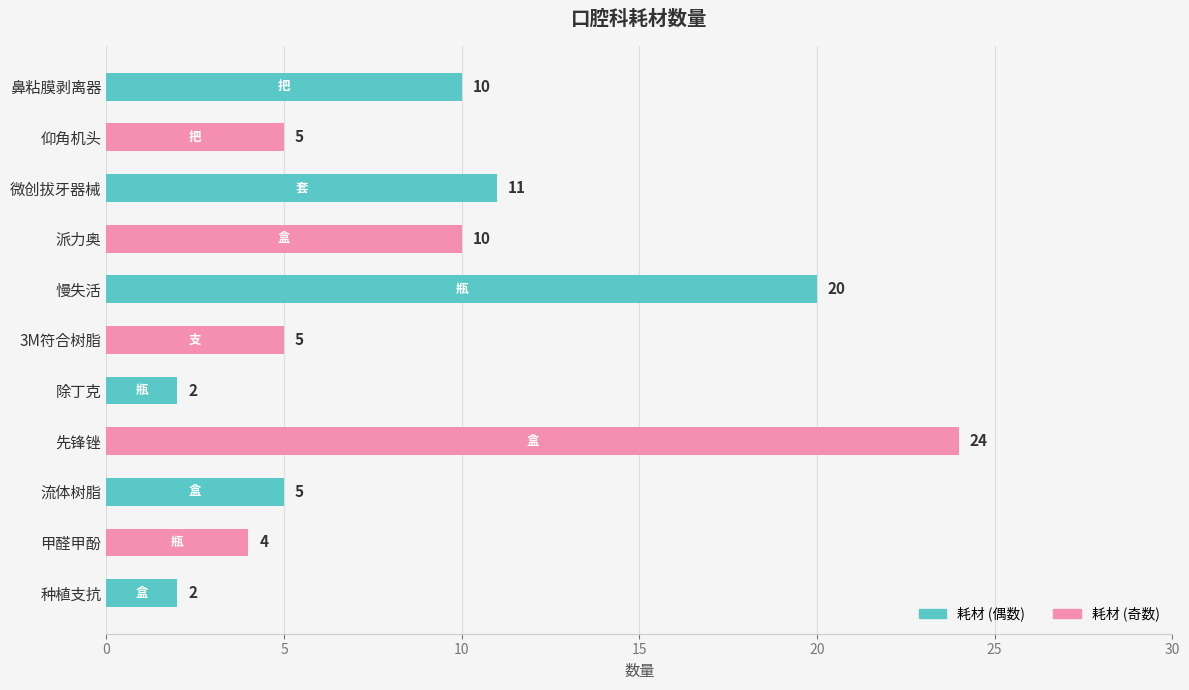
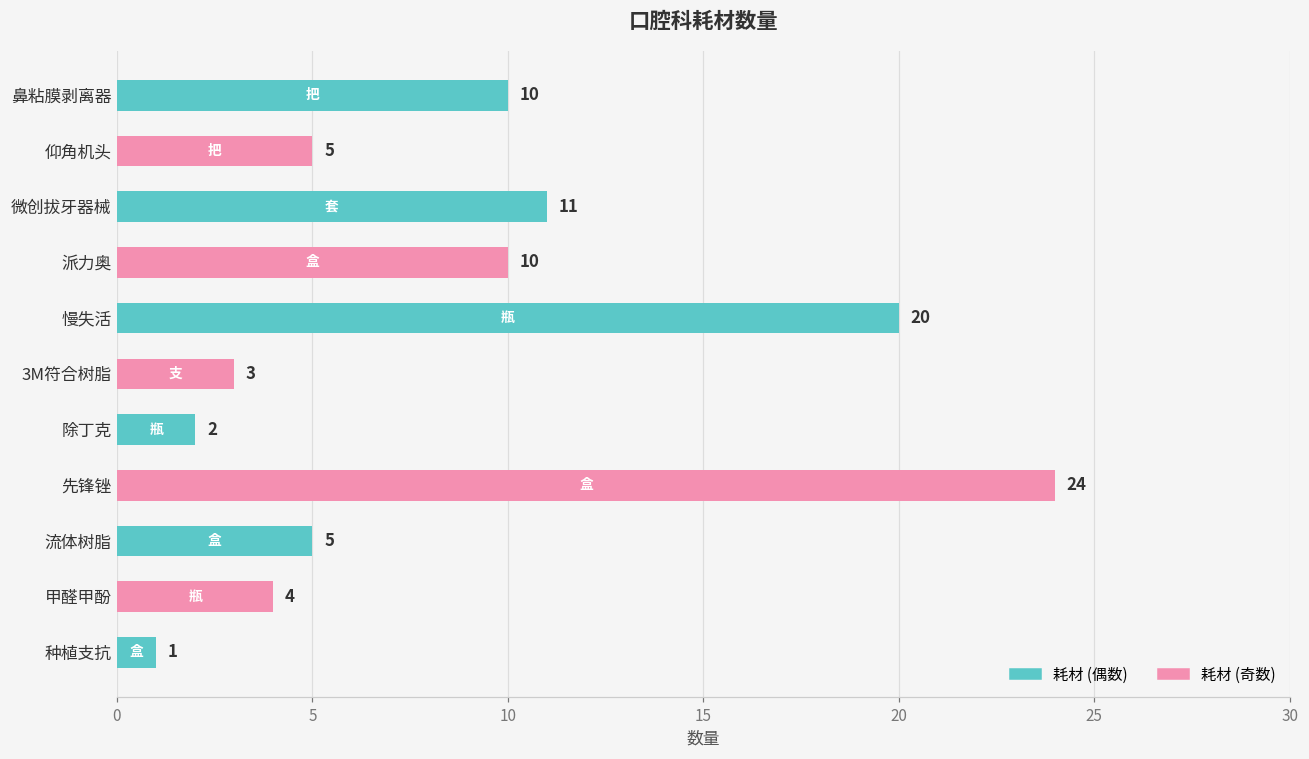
3M符合树脂: 5 -> 3
种植支抗: 2 -> 1
